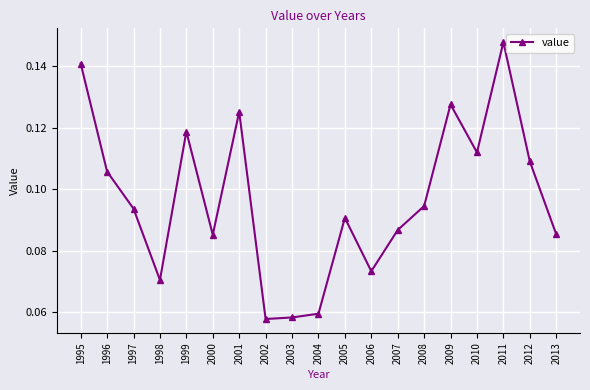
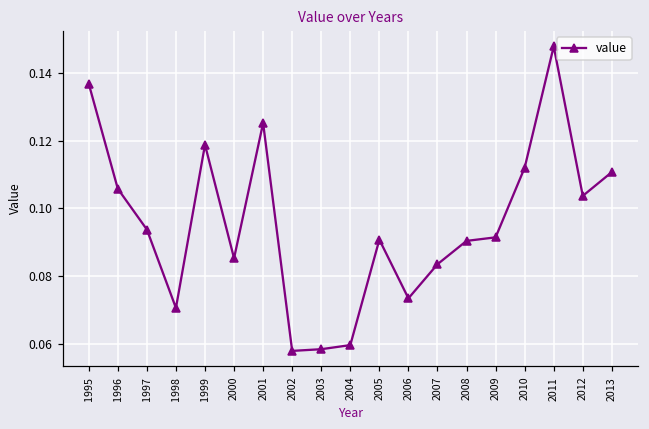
1995: 0.141 -> 0.137
2007: 0.087 -> 0.083
2008: 0.095 -> 0.090
2009: 0.128 -> 0.091
2012: 0.109 -> 0.104
2013: 0.085 -> 0.111
